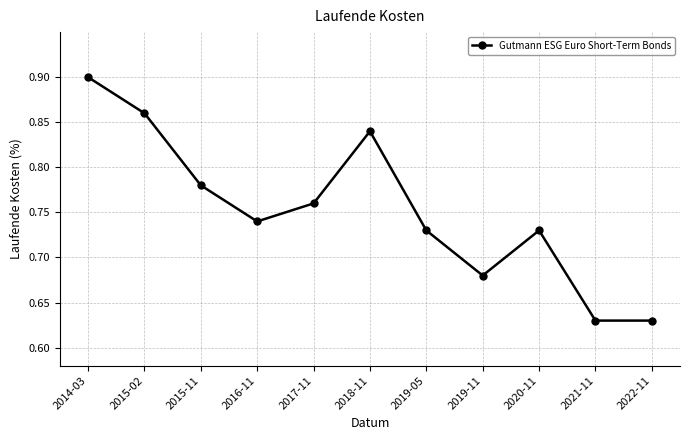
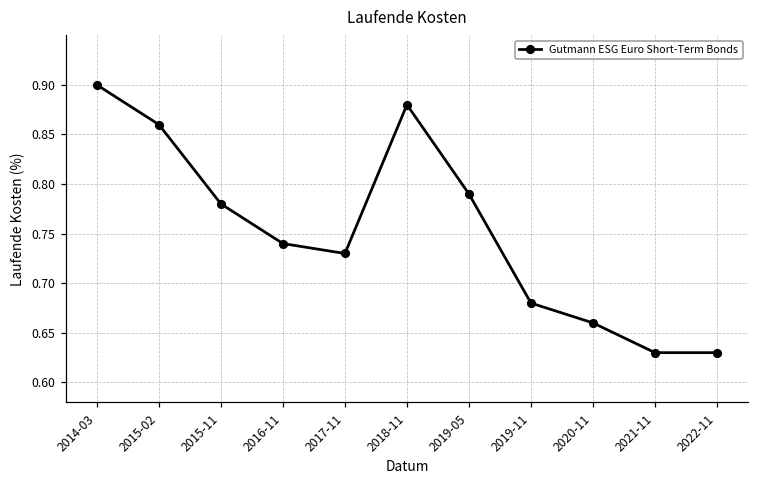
2017-11: 0.76 -> 0.73
2018-11: 0.84 -> 0.88
2019-05: 0.73 -> 0.79
2020-11: 0.73 -> 0.66
